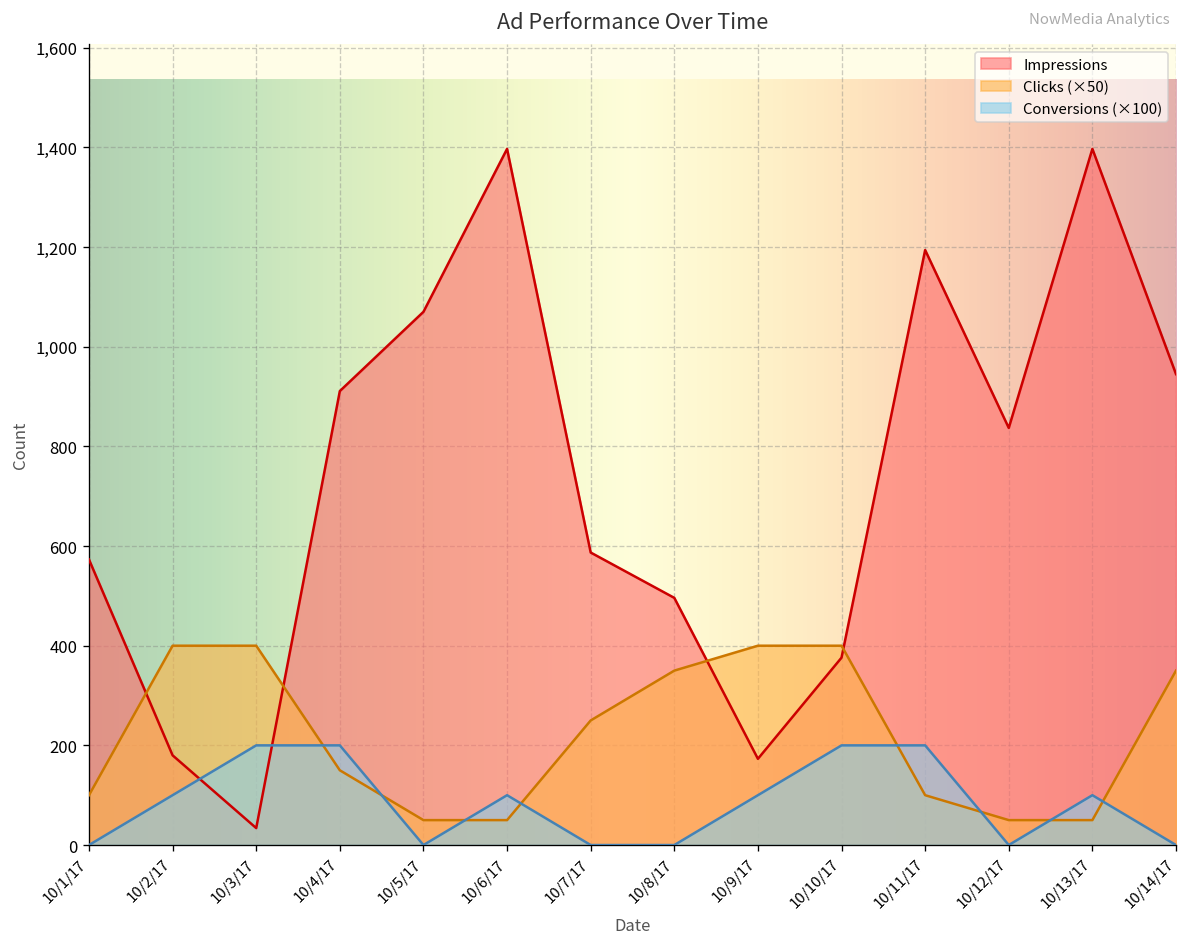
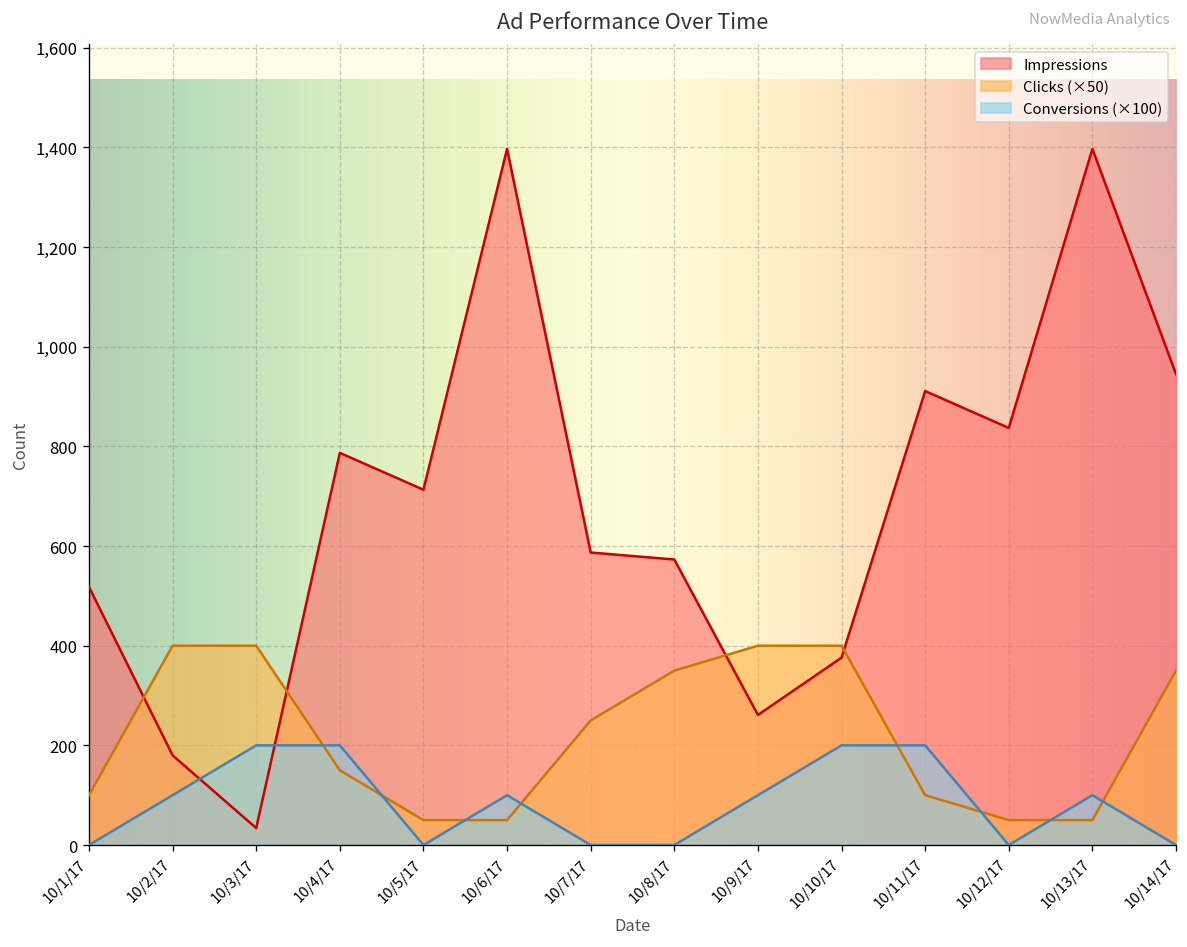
Impressions, 10/1/17: 570 -> 520
Impressions, 10/4/17: 910 -> 790
Impressions, 10/5/17: 1,070 -> 710
Impressions, 10/8/17: 500 -> 570
Impressions, 10/9/17: 170 -> 260
Impressions, 10/11/17: 1,190 -> 910
